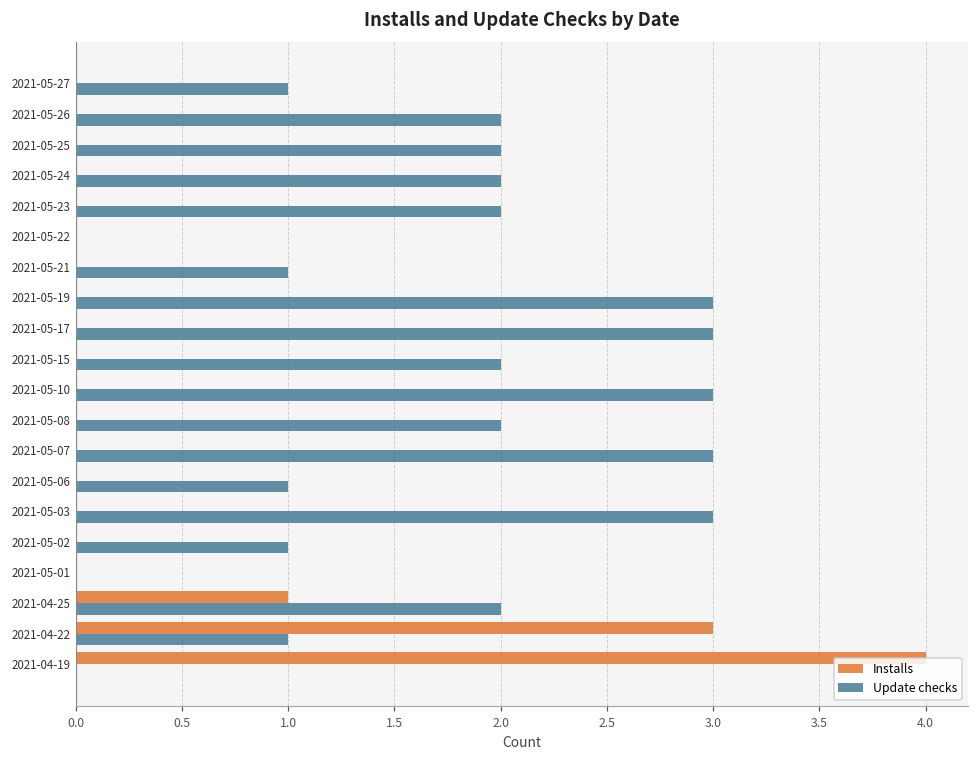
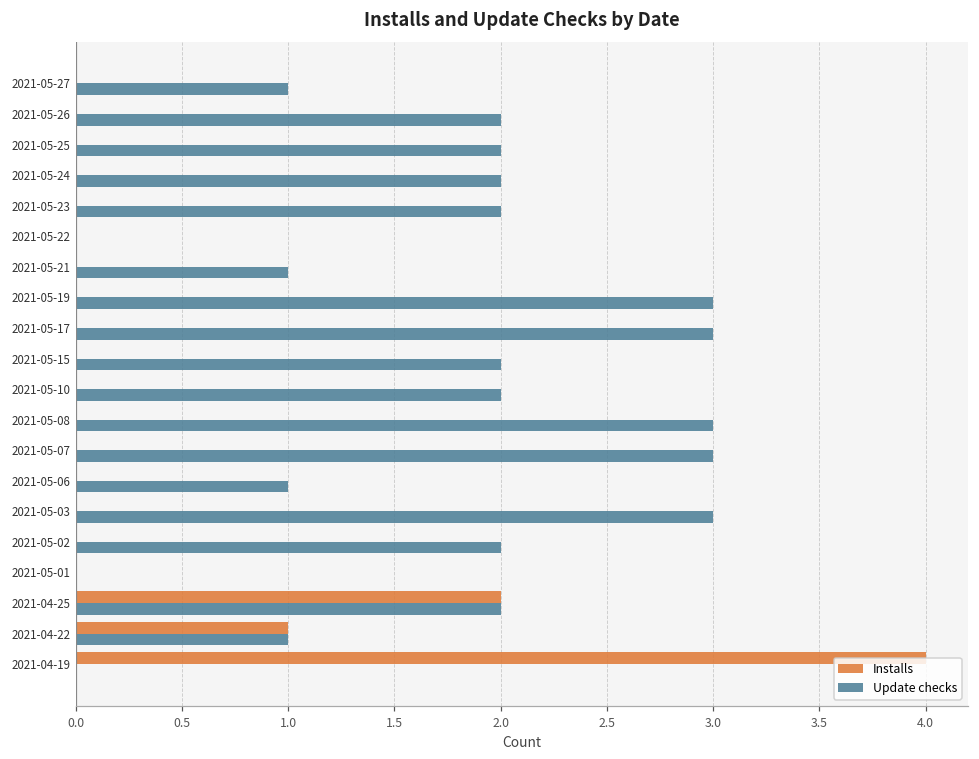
Update checks, 2021-05-10: 3 -> 2
Update checks, 2021-05-08: 2 -> 3
Update checks, 2021-05-02: 1 -> 2
Installs, 2021-04-25: 1 -> 2
Installs, 2021-04-22: 3 -> 1
